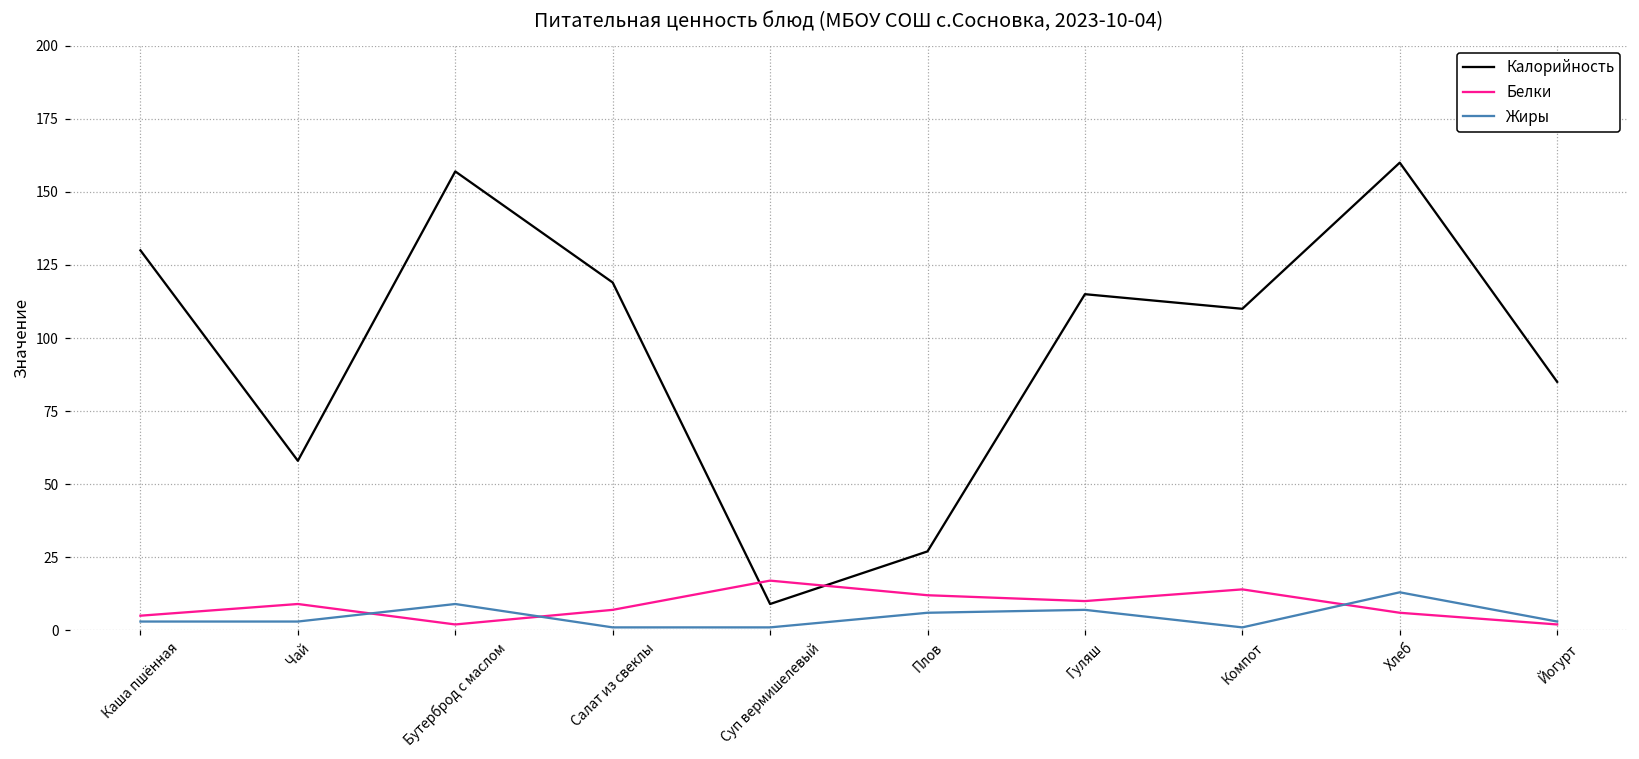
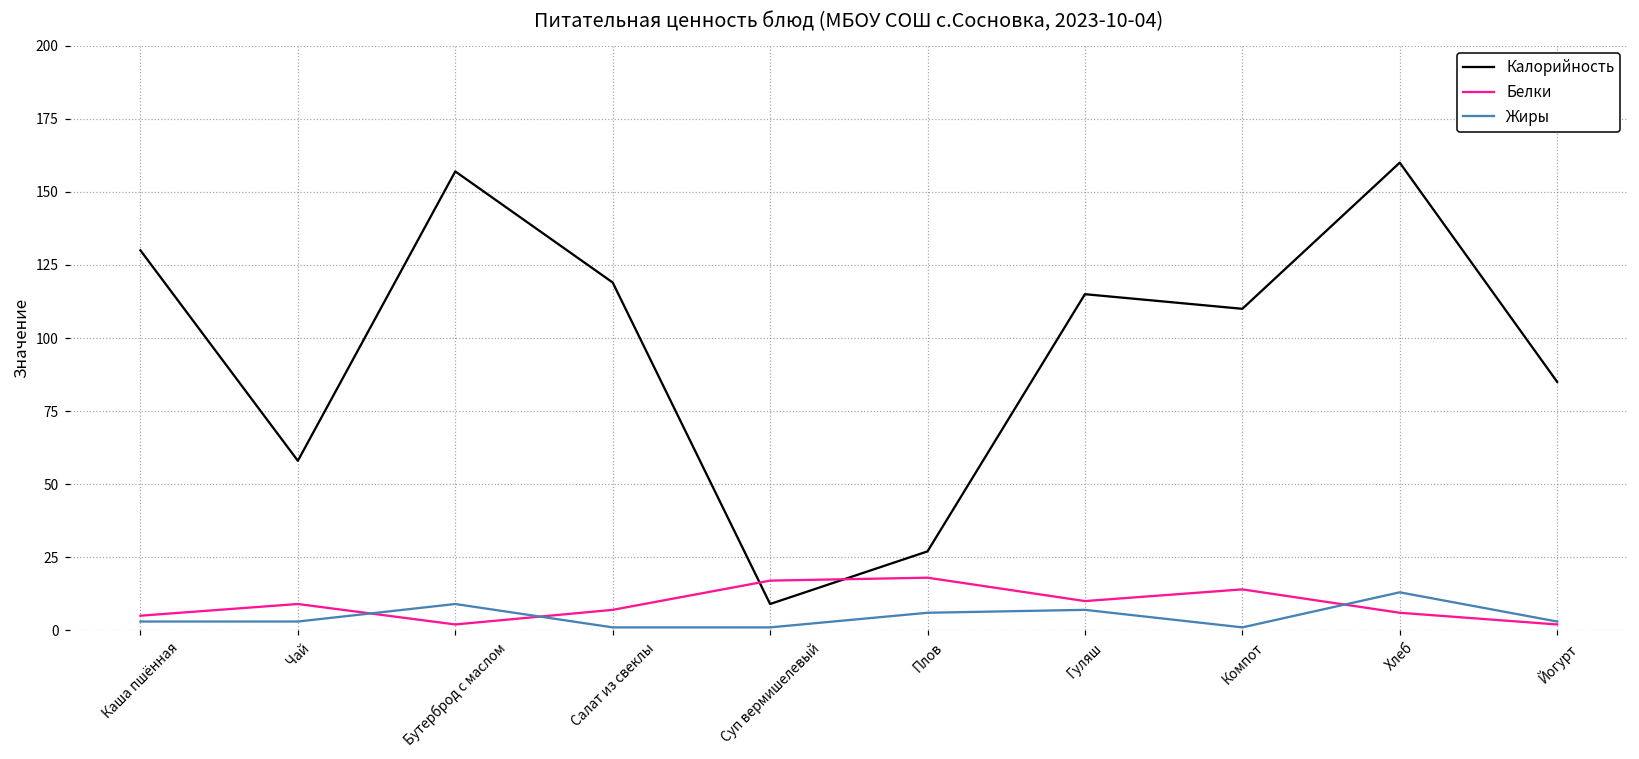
Белки, Плов: 12 -> 18
